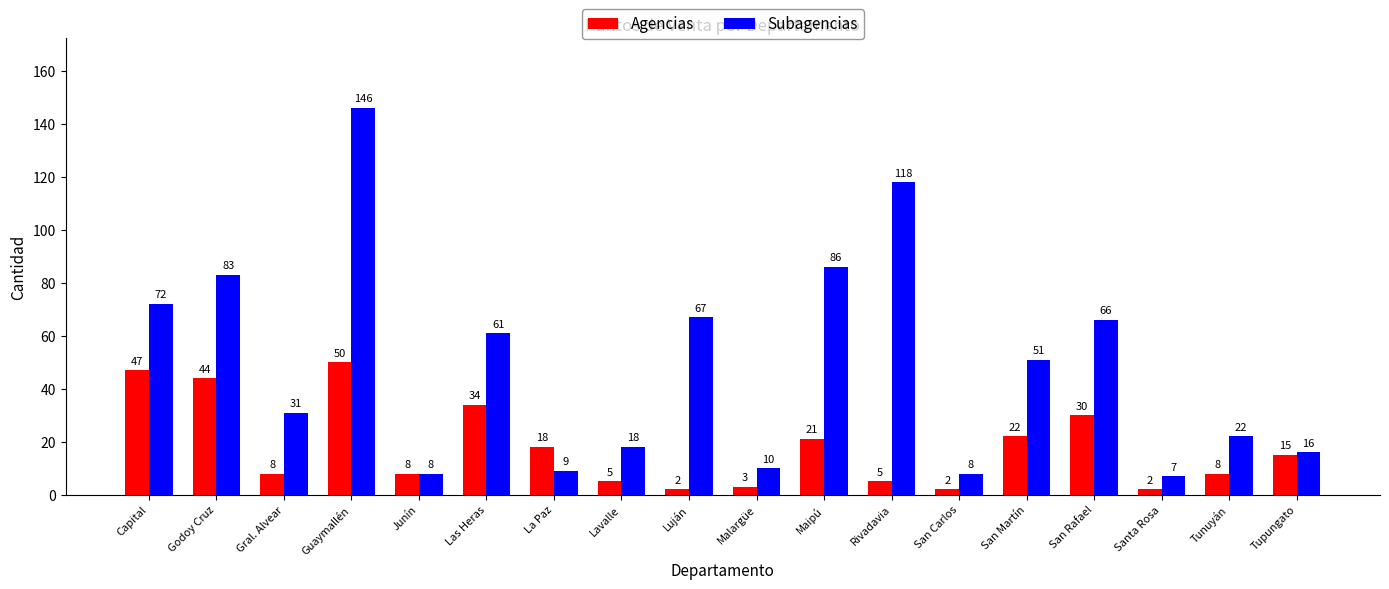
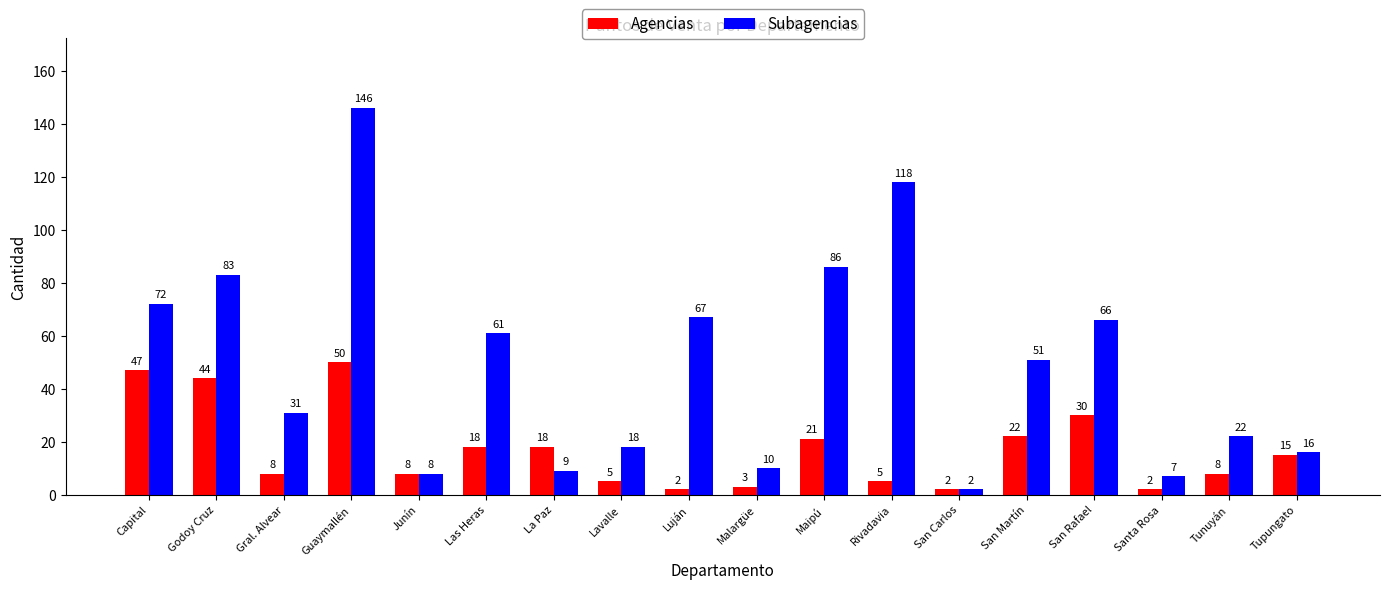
Agencias, Las Heras: 34 -> 18
Subagencias, San Carlos: 8 -> 2
